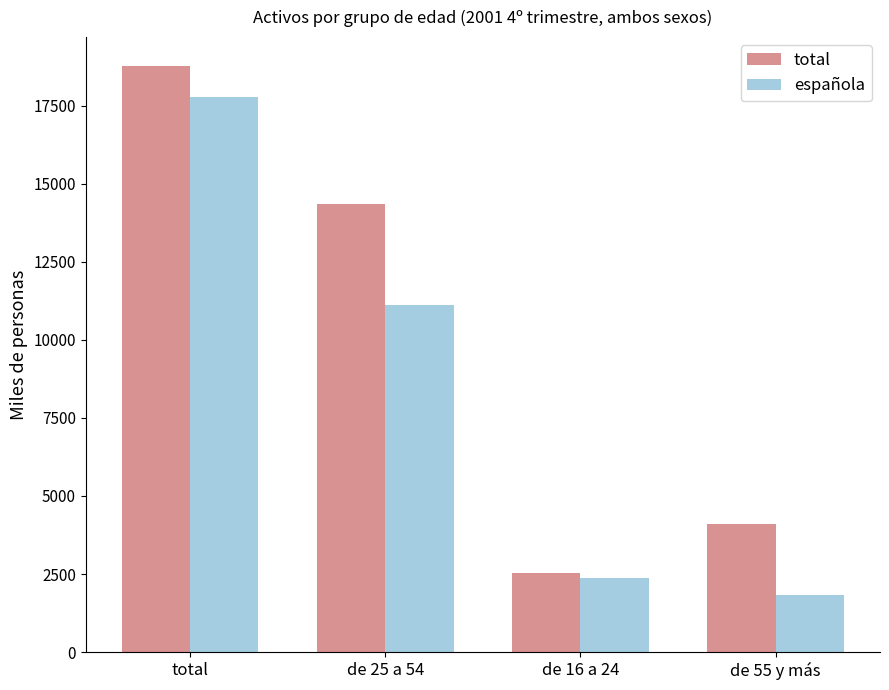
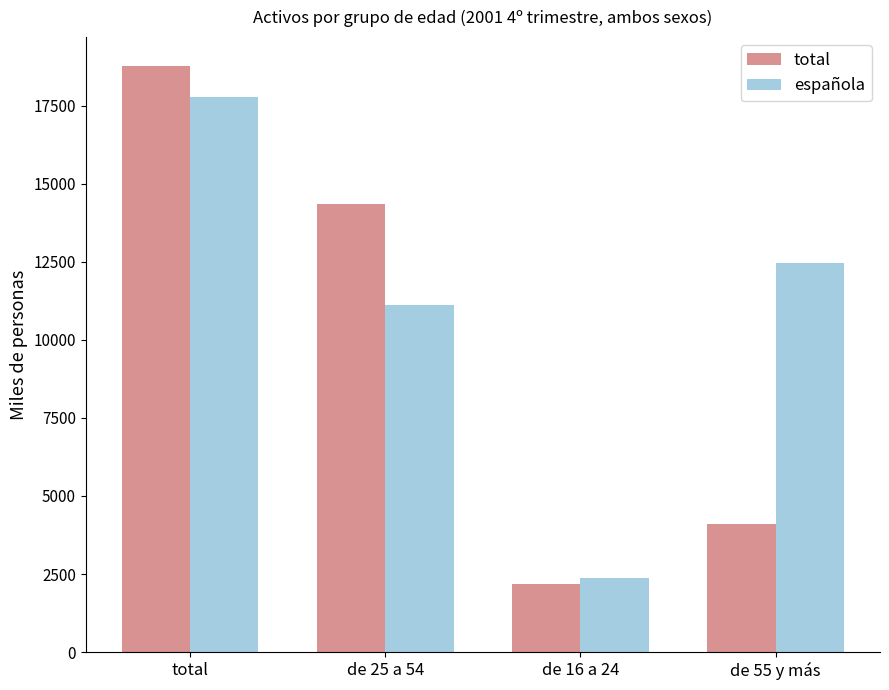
total, de 16 a 24: 2600 -> 2200
española, de 55 y más: 1800 -> 12500
